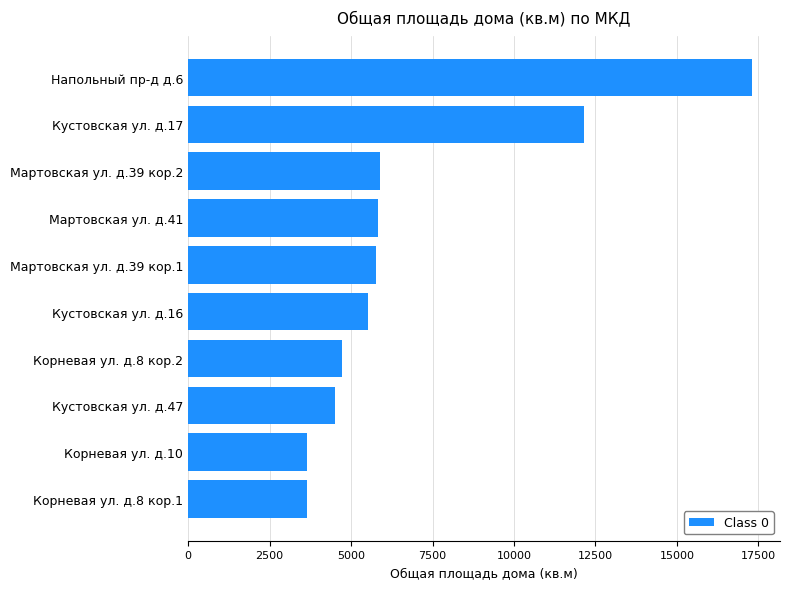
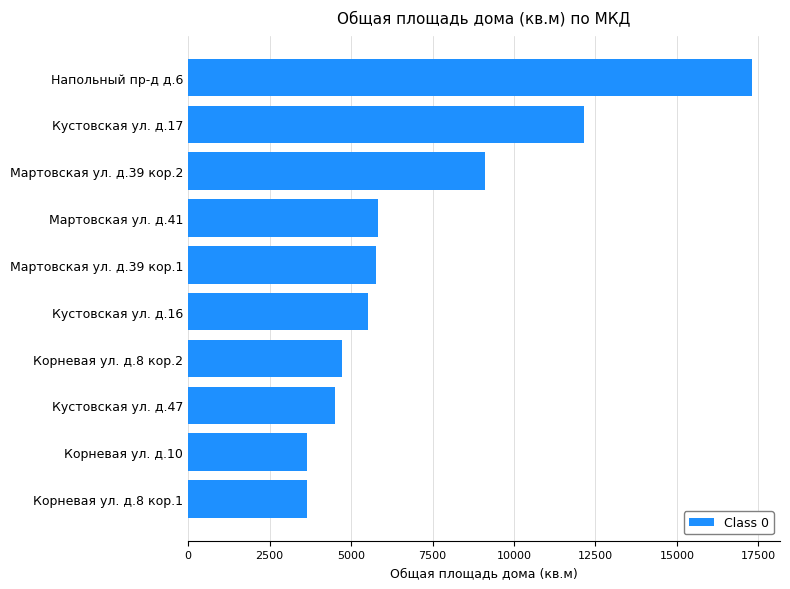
Мартовская ул. д.39 кор.2: 5900 -> 9100
